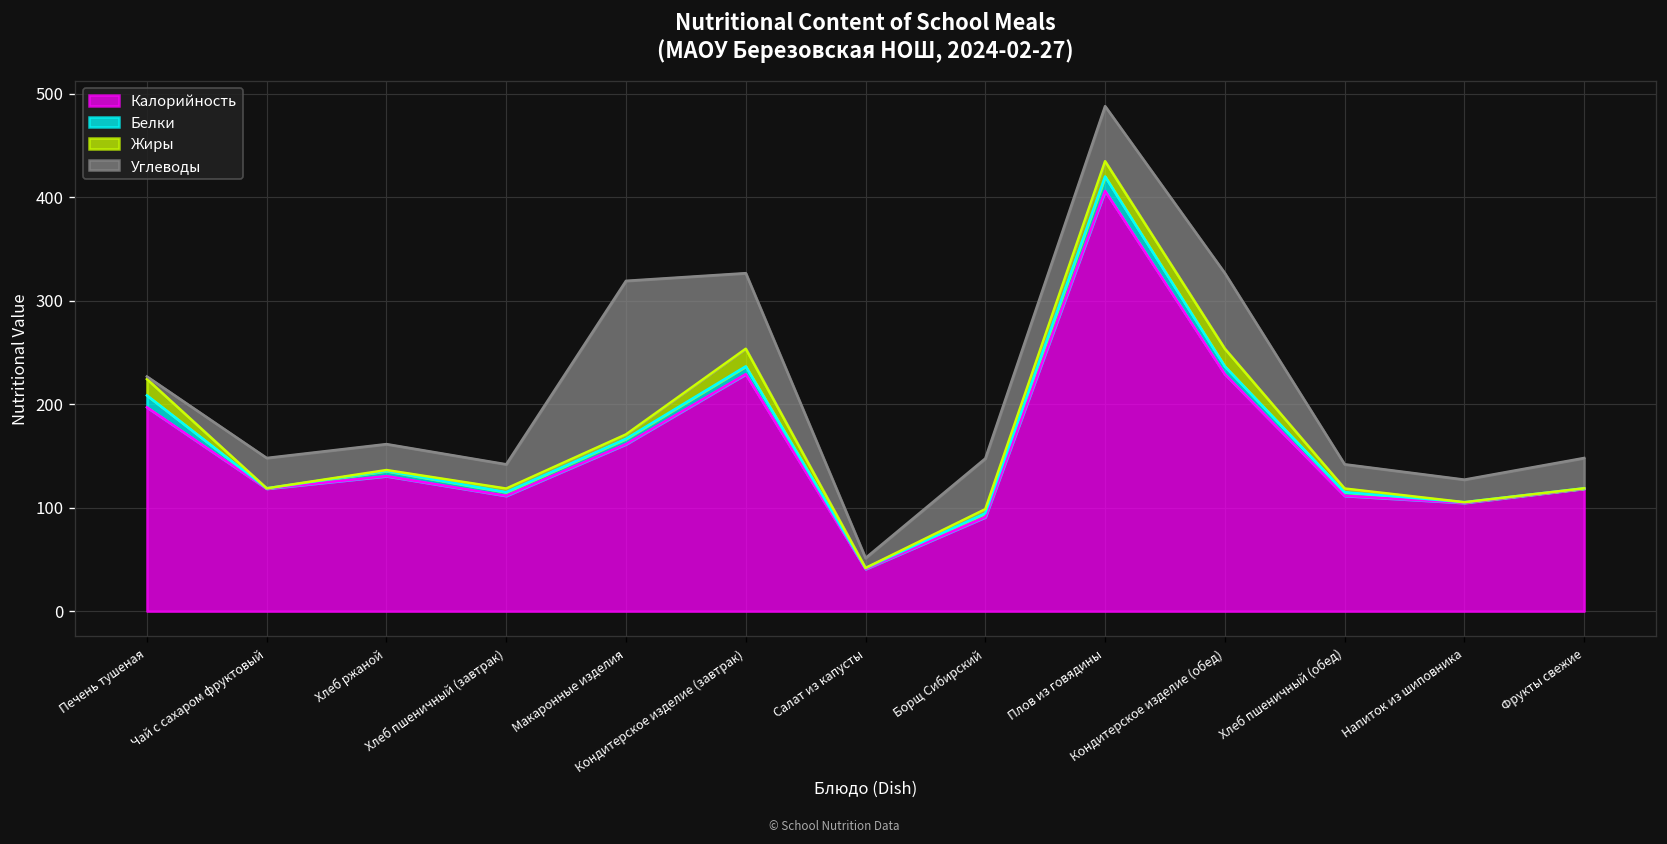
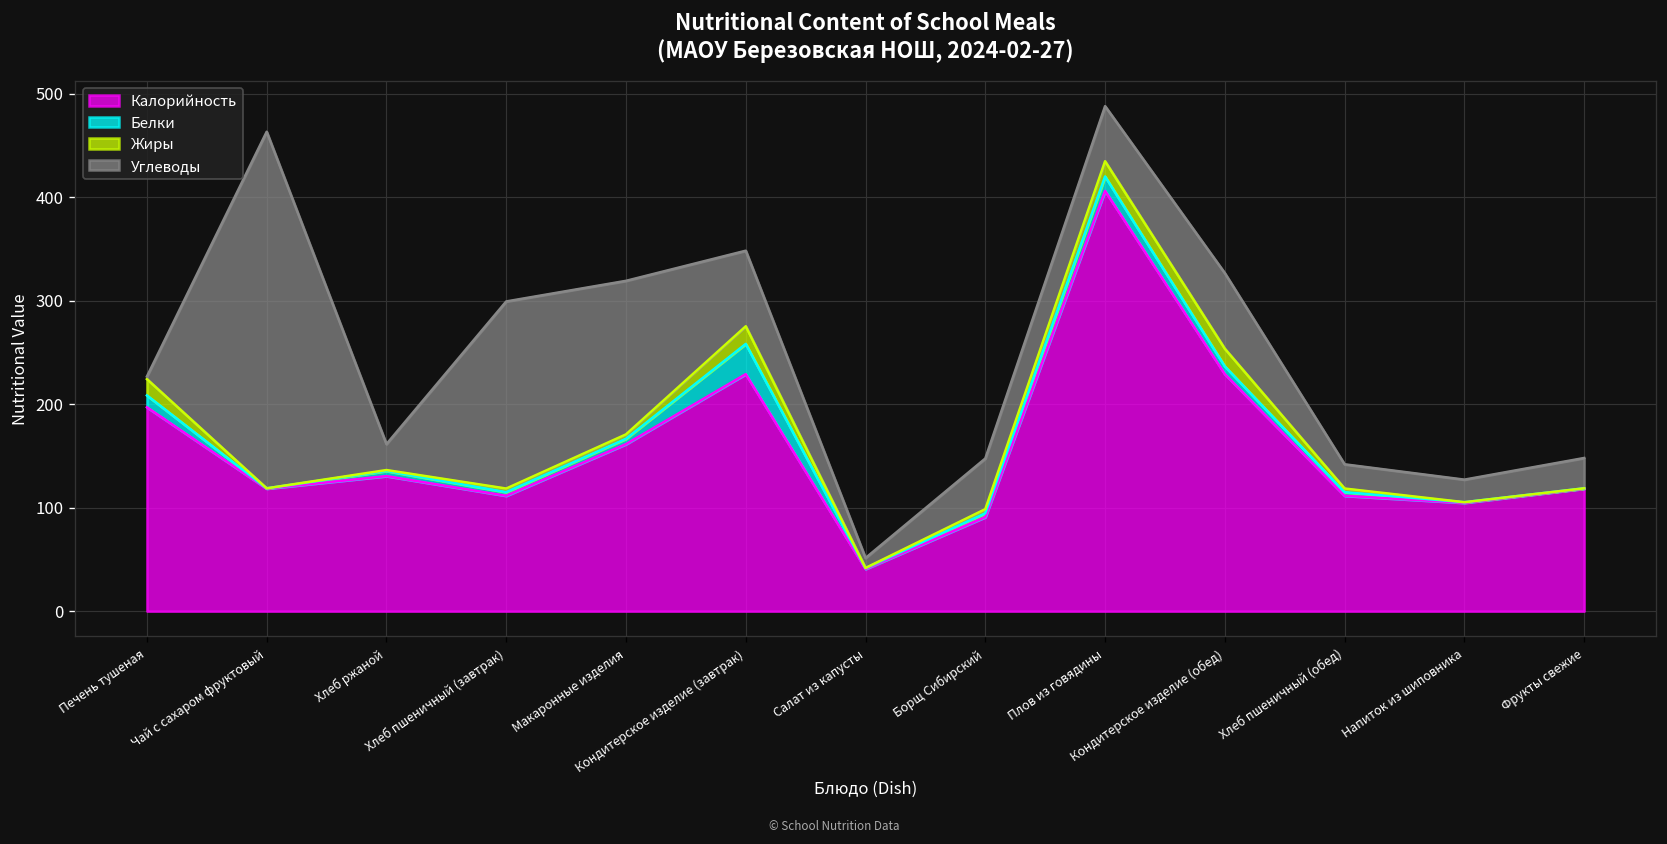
Углеводы, Чай с сахаром фруктовый: 30 -> 340
Углеводы, Хлеб пшеничный (завтрак): 20 -> 180
Белки, Кондитерское изделие (завтрак): 10 -> 30
